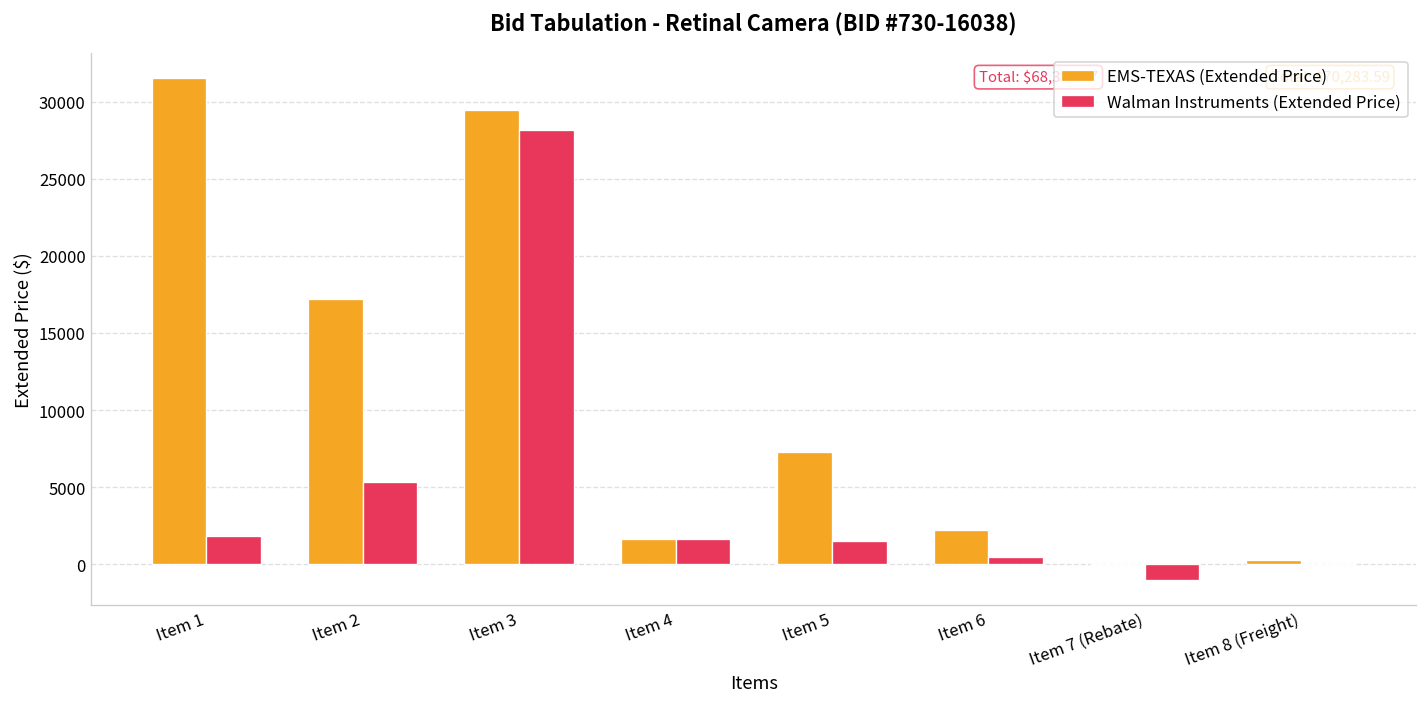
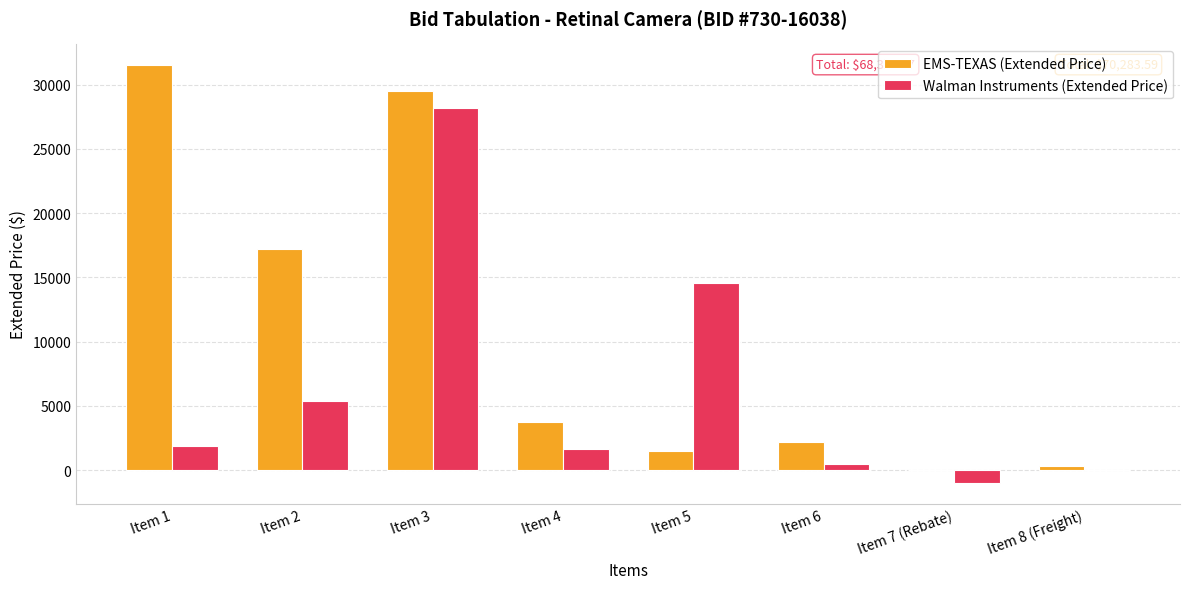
EMS-TEXAS (Extended Price), Item 4: 1700 -> 3700
EMS-TEXAS (Extended Price), Item 5: 7300 -> 1500
Walman Instruments (Extended Price), Item 5: 1500 -> 14600
